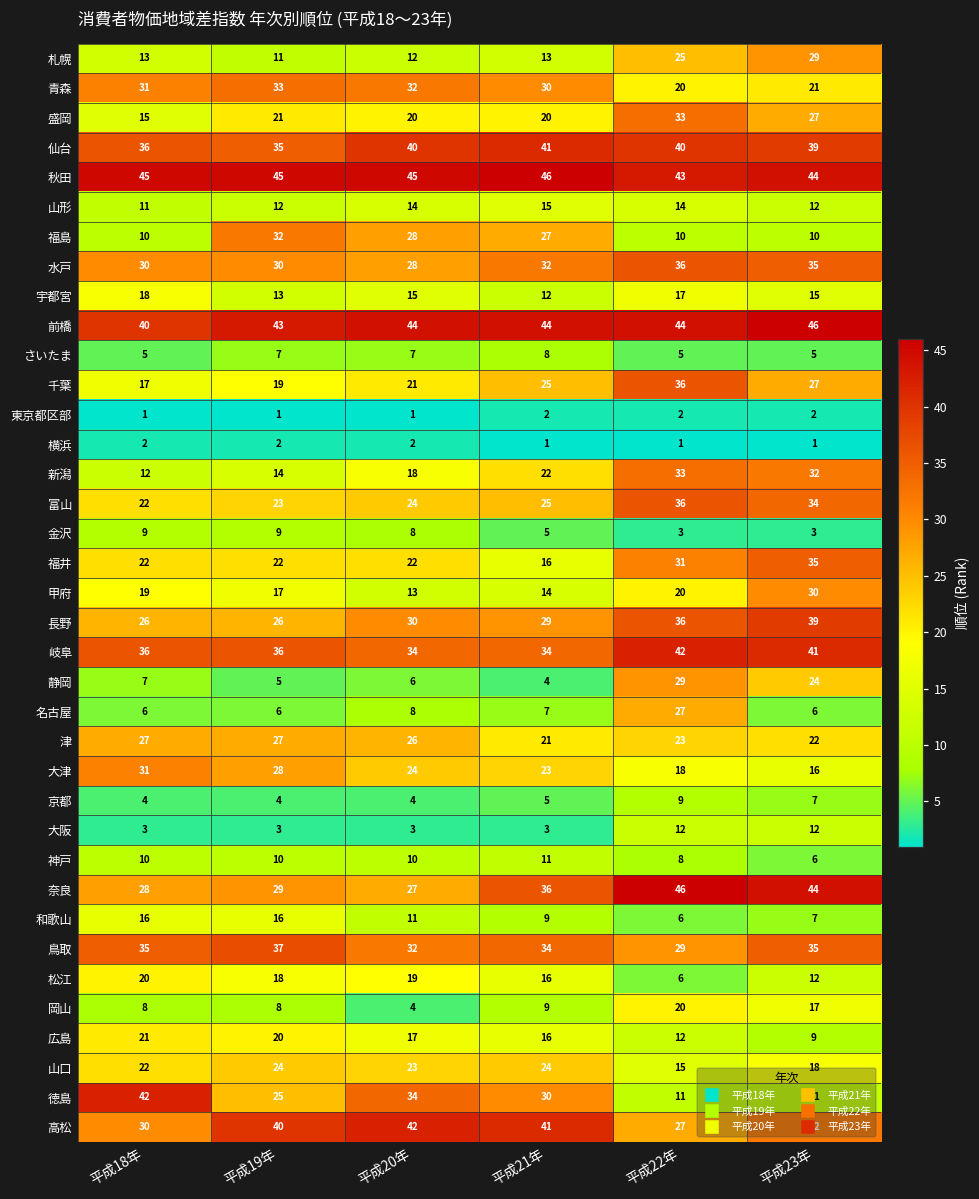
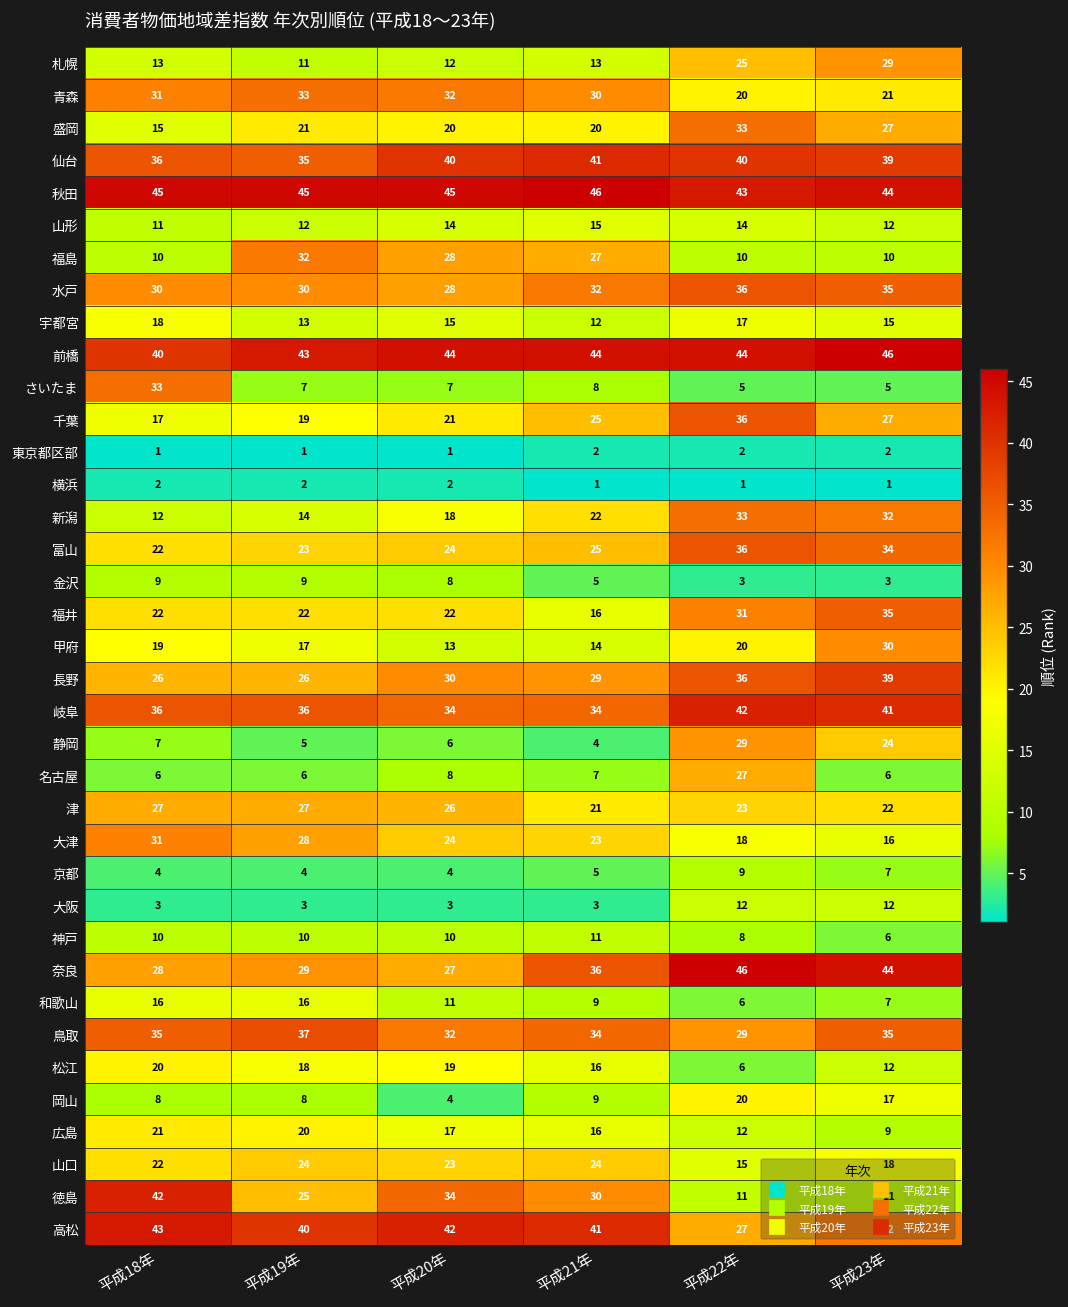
さいたま, 平成18年: 5 -> 33
高松, 平成18年: 30 -> 43
